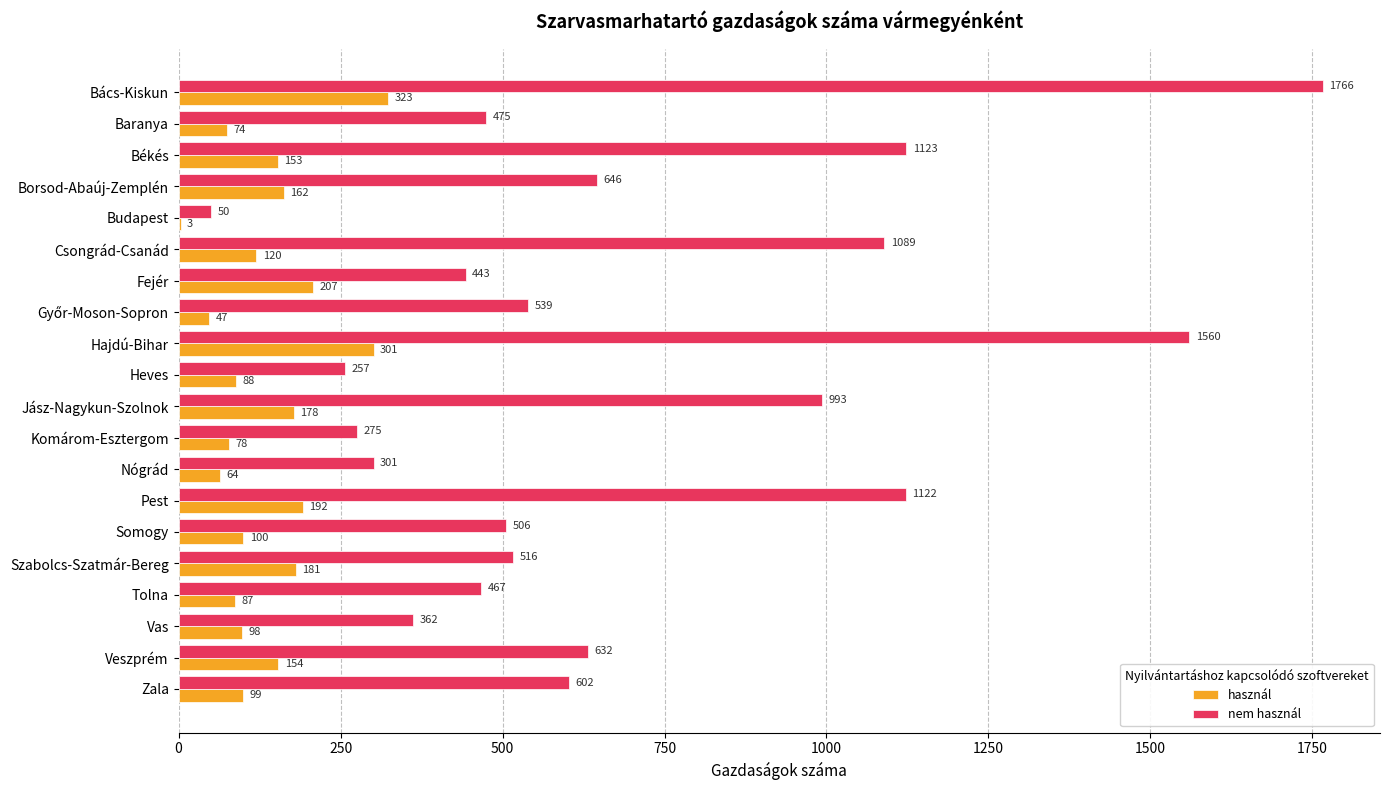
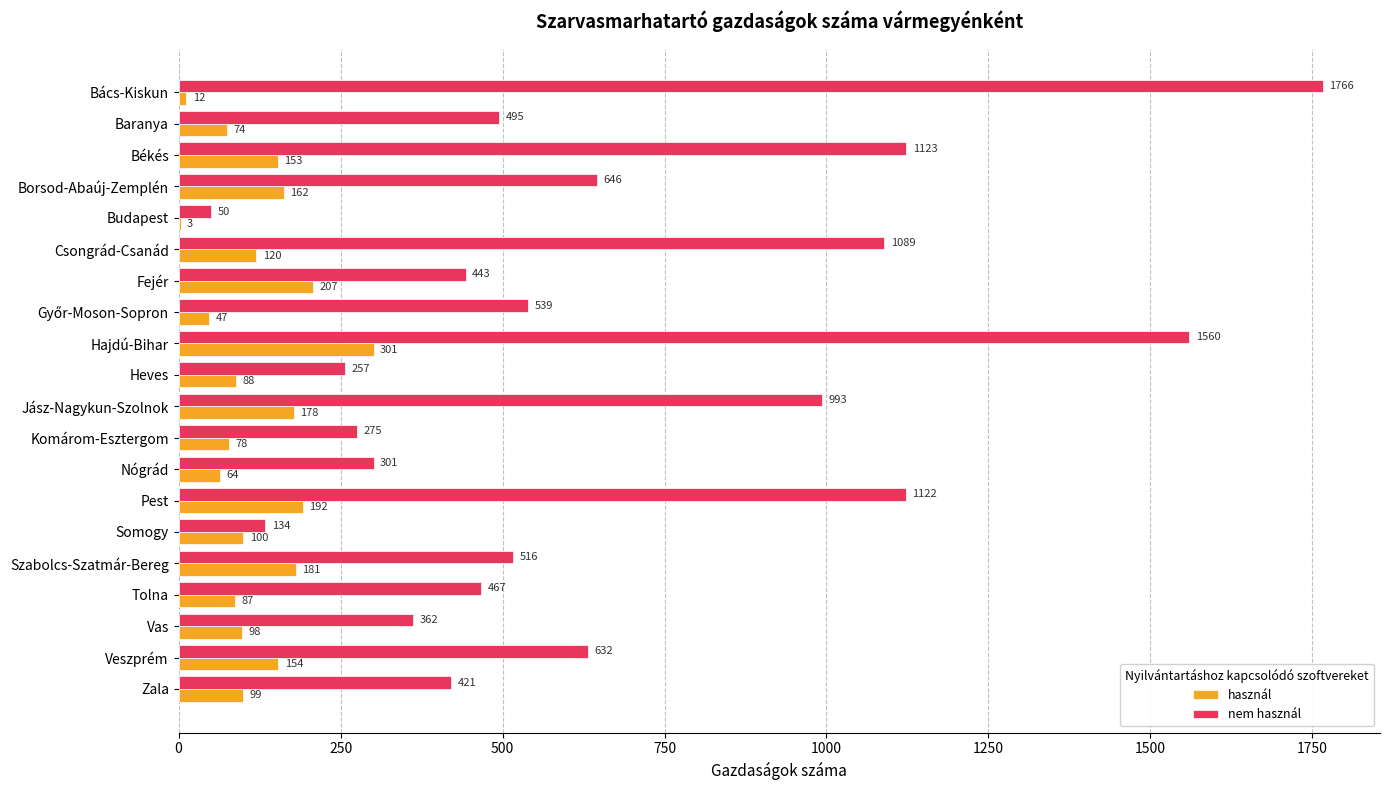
használ, Bács-Kiskun: 323 -> 12
nem használ, Baranya: 475 -> 495
nem használ, Somogy: 506 -> 134
nem használ, Zala: 602 -> 421
